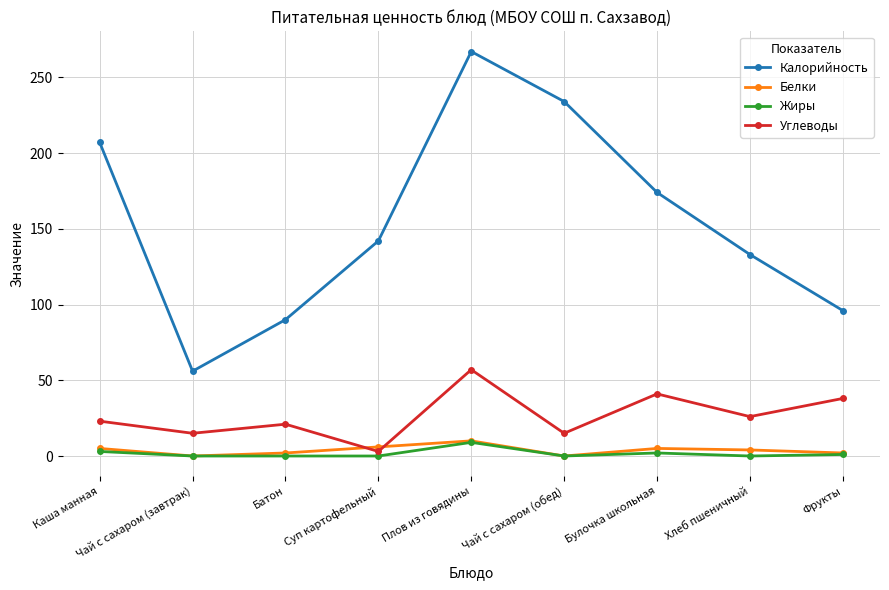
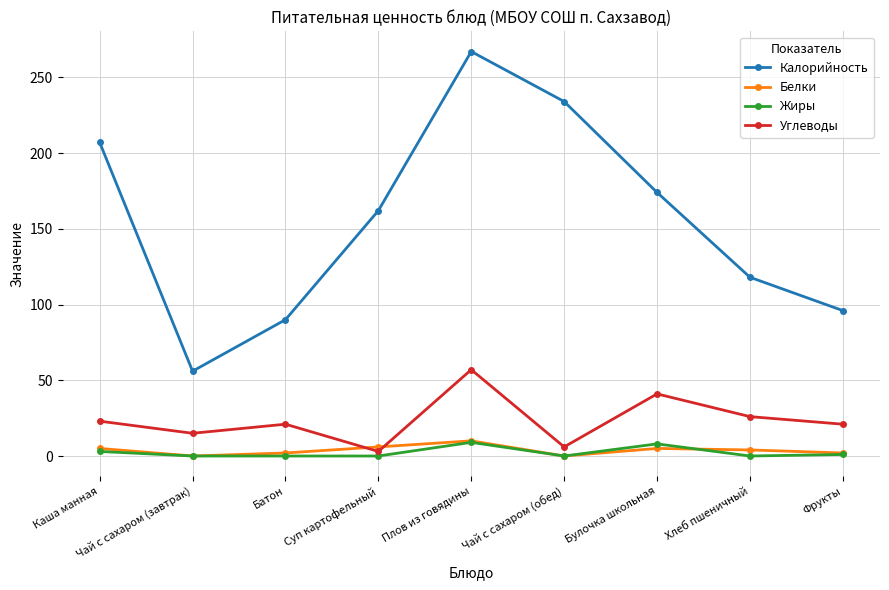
Калорийность, Суп картофельный: 142 -> 162
Углеводы, Чай с сахаром (обед): 15 -> 6
Жиры, Булочка школьная: 2 -> 8
Калорийность, Хлеб пшеничный: 133 -> 118
Углеводы, Фрукты: 38 -> 21
